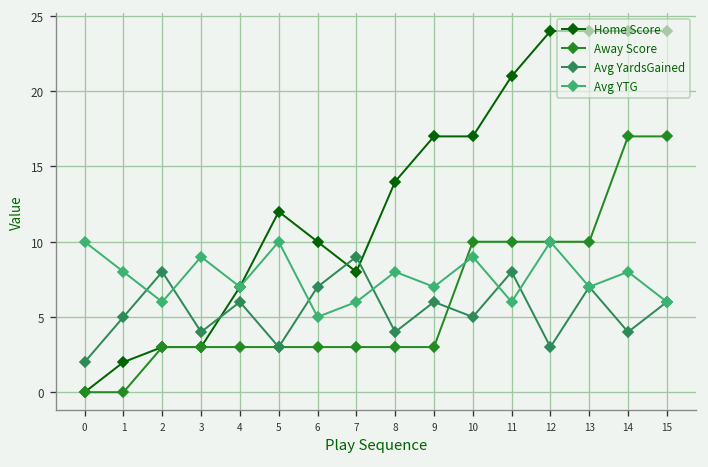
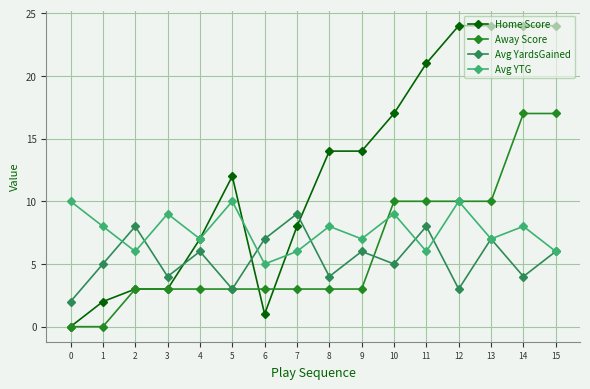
Home Score, 6: 10 -> 1
Home Score, 9: 17 -> 14
